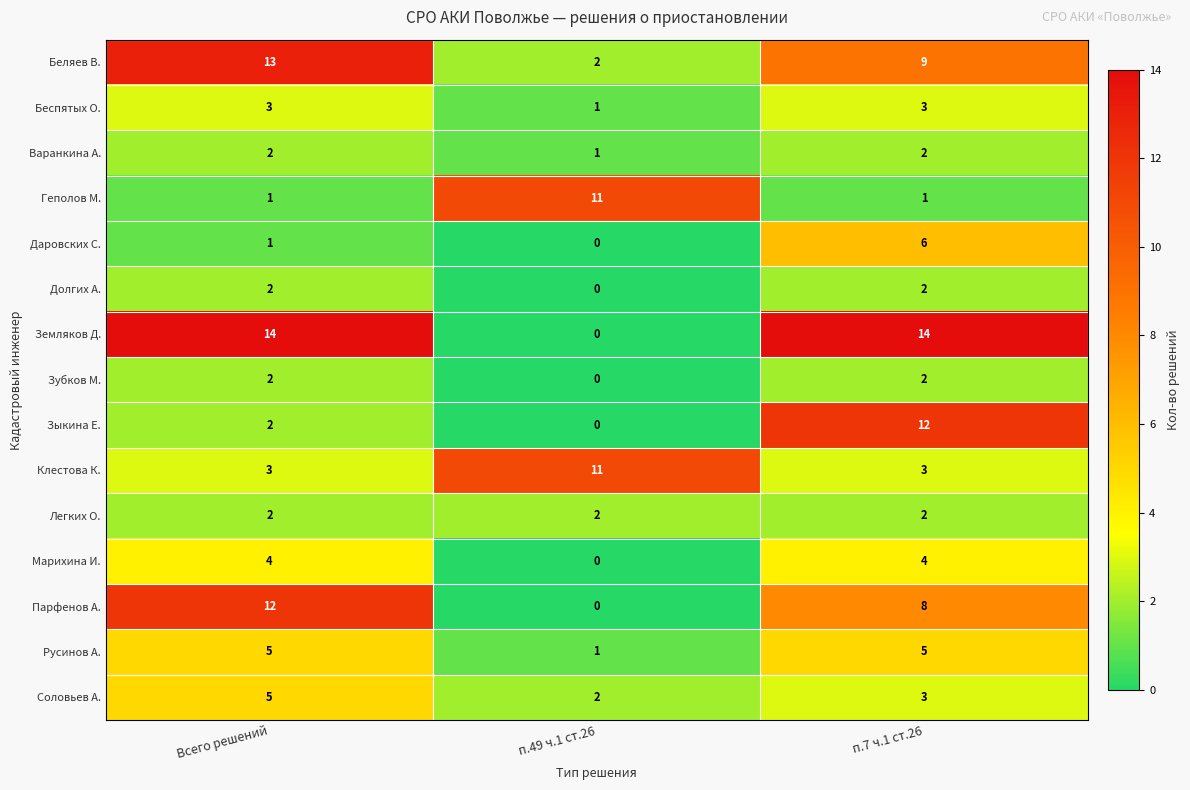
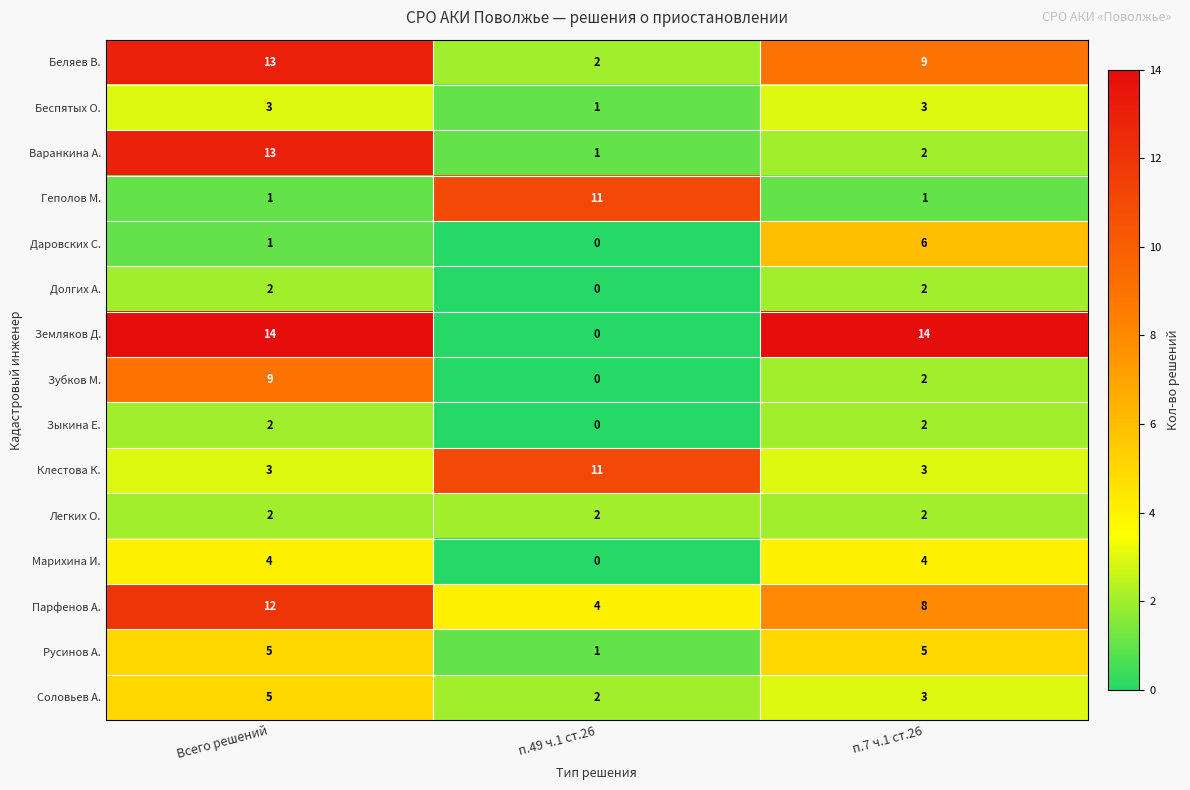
Варанкина А., Всего решений: 2 -> 13
Зубков М., Всего решений: 2 -> 9
Зыкина Е., п.7 ч.1 ст.26: 12 -> 2
Парфенов А., п.49 ч.1 ст.26: 0 -> 4
